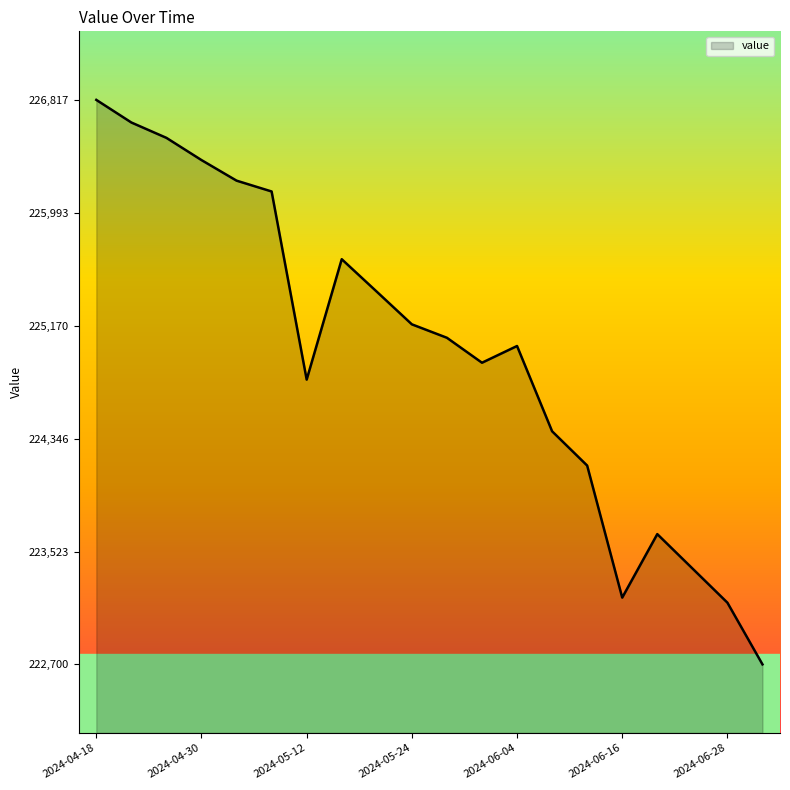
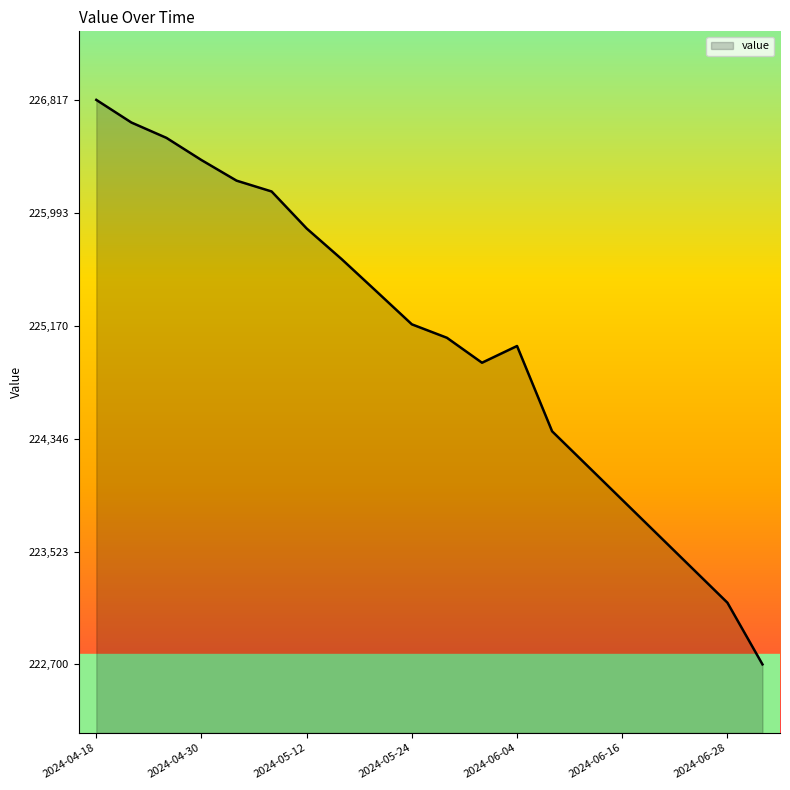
2024-05-12: 224,780 -> 225,880
2024-06-16: 223,190 -> 223,900
